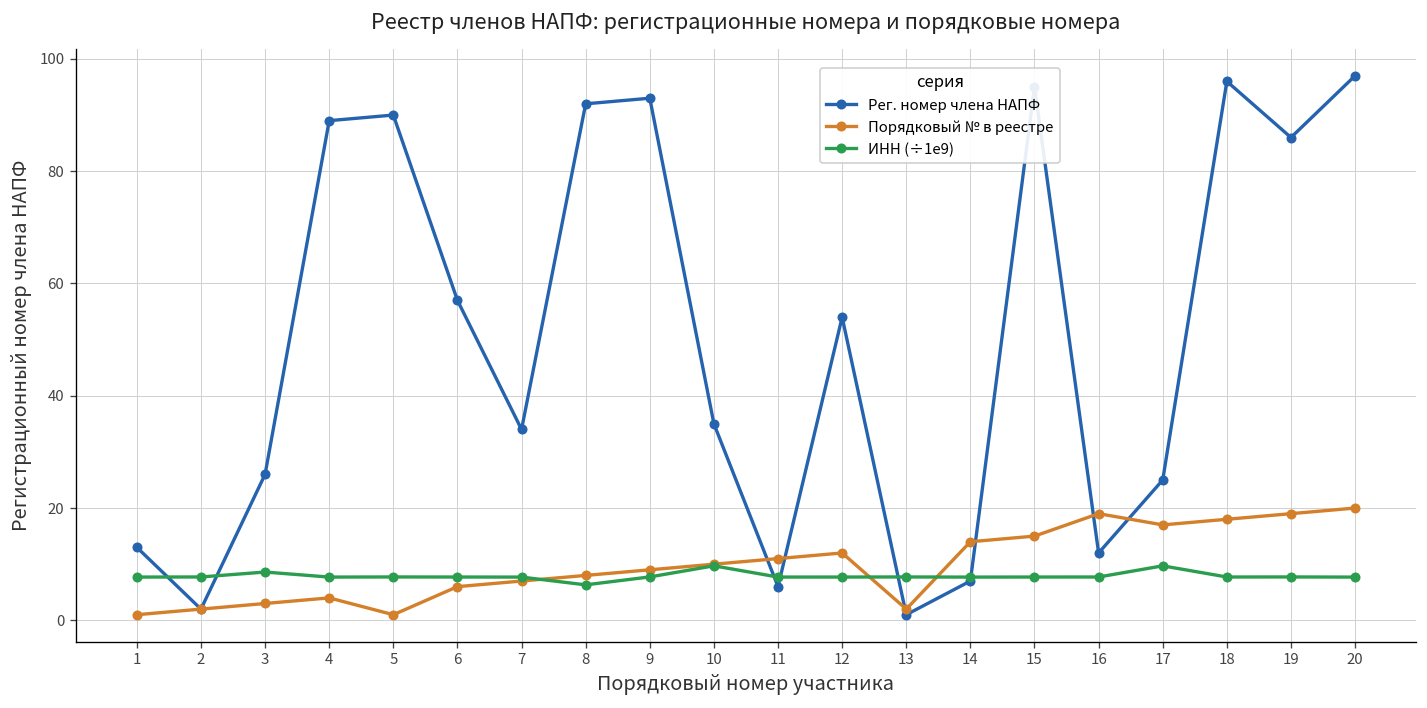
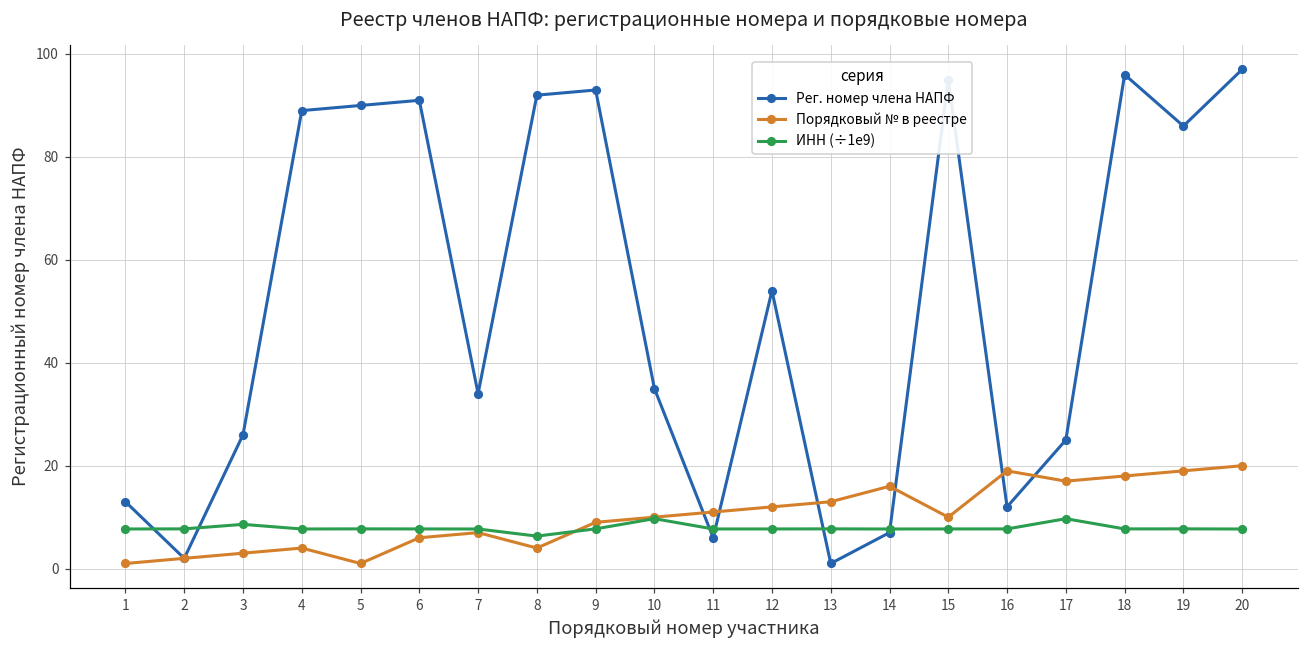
Рег. номер члена НАПФ, 6: 57 -> 91
Порядковый № в реестре, 8: 8 -> 4
Порядковый № в реестре, 13: 2 -> 13
Порядковый № в реестре, 14: 14 -> 16
Порядковый № в реестре, 15: 15 -> 10
